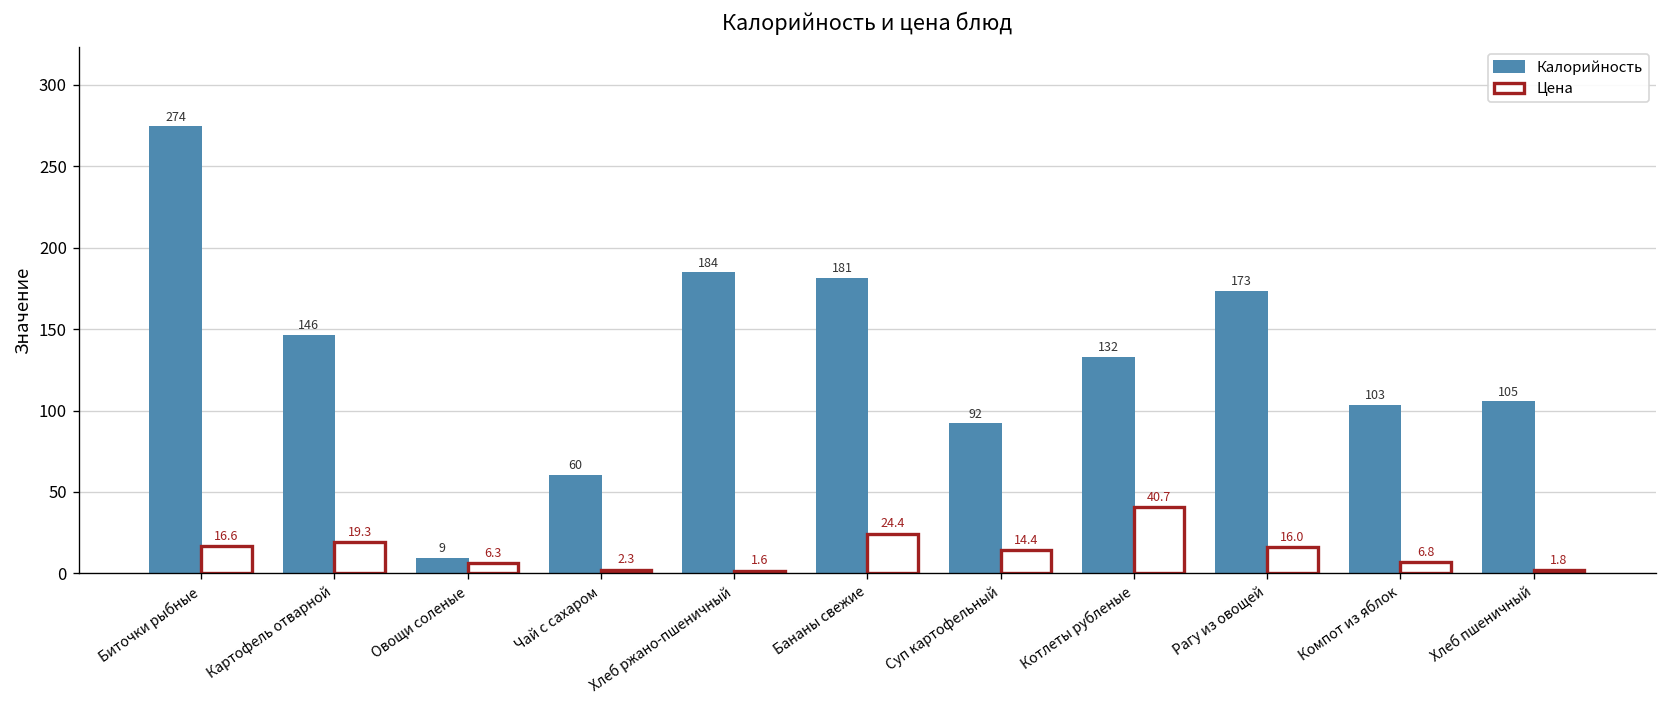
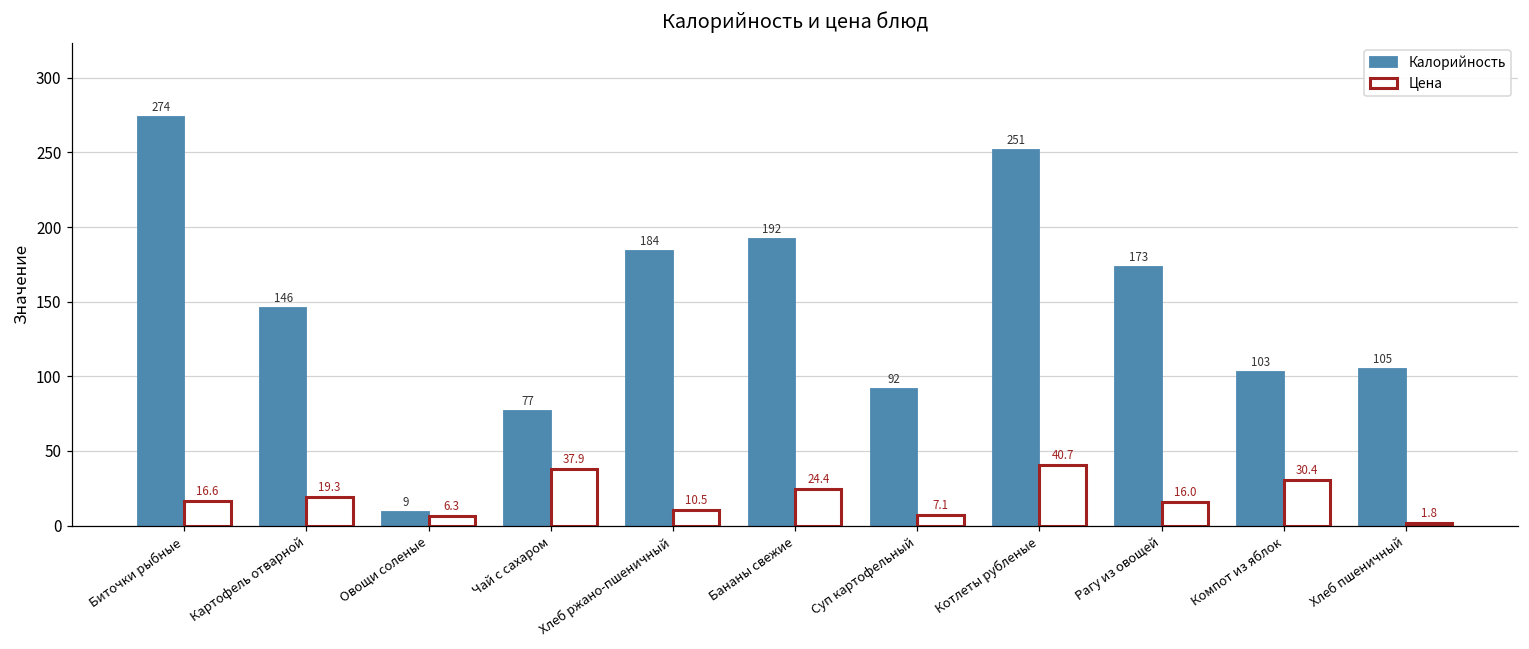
Калорийность, Чай с сахаром: 60 -> 77
Цена, Чай с сахаром: 2.3 -> 37.9
Цена, Хлеб ржано-пшеничный: 1.6 -> 10.5
Калорийность, Бананы свежие: 181 -> 192
Цена, Суп картофельный: 14.4 -> 7.1
Калорийность, Котлеты рубленые: 132 -> 251
Цена, Компот из яблок: 6.8 -> 30.4
